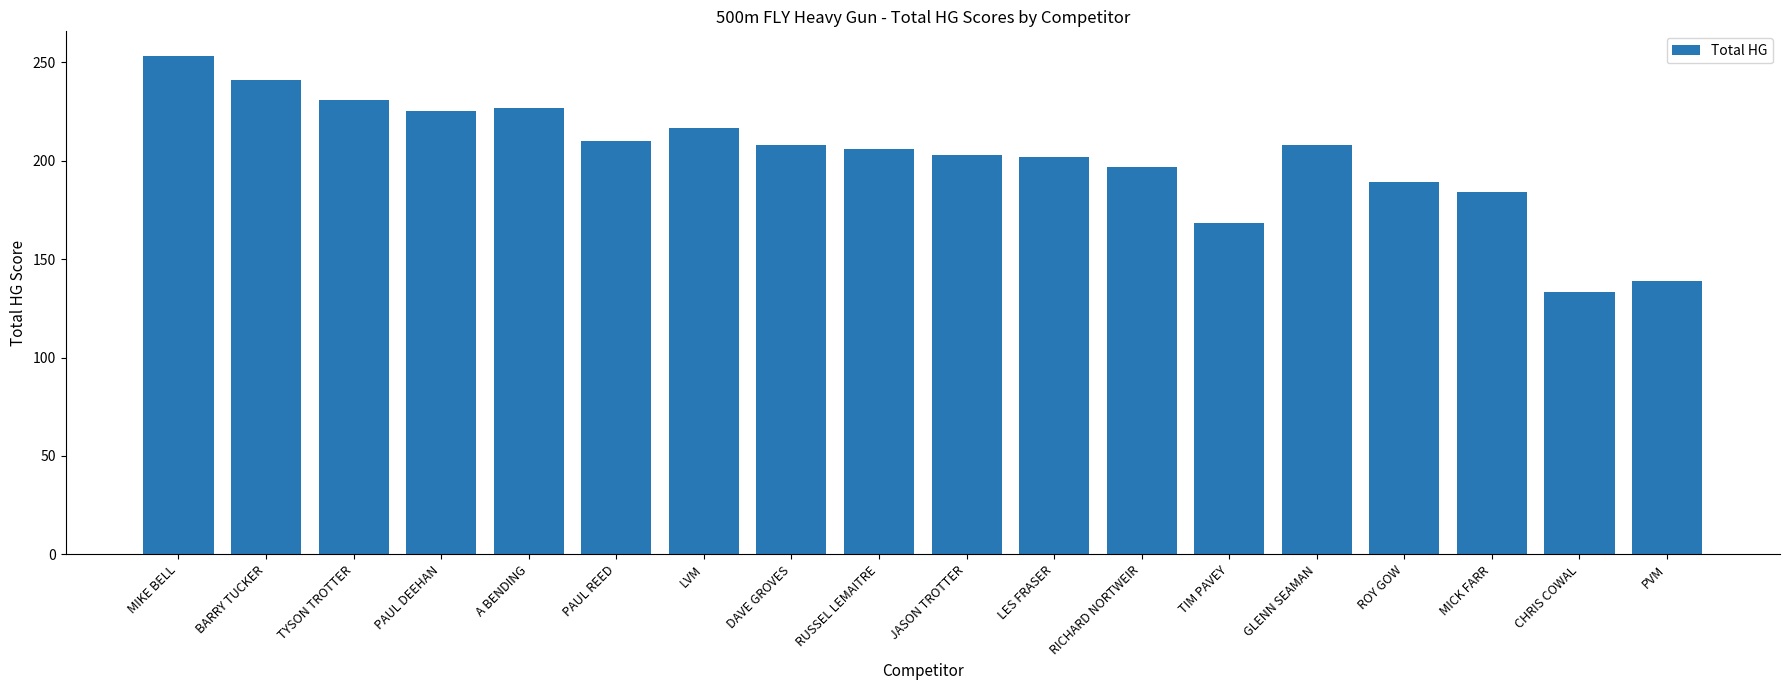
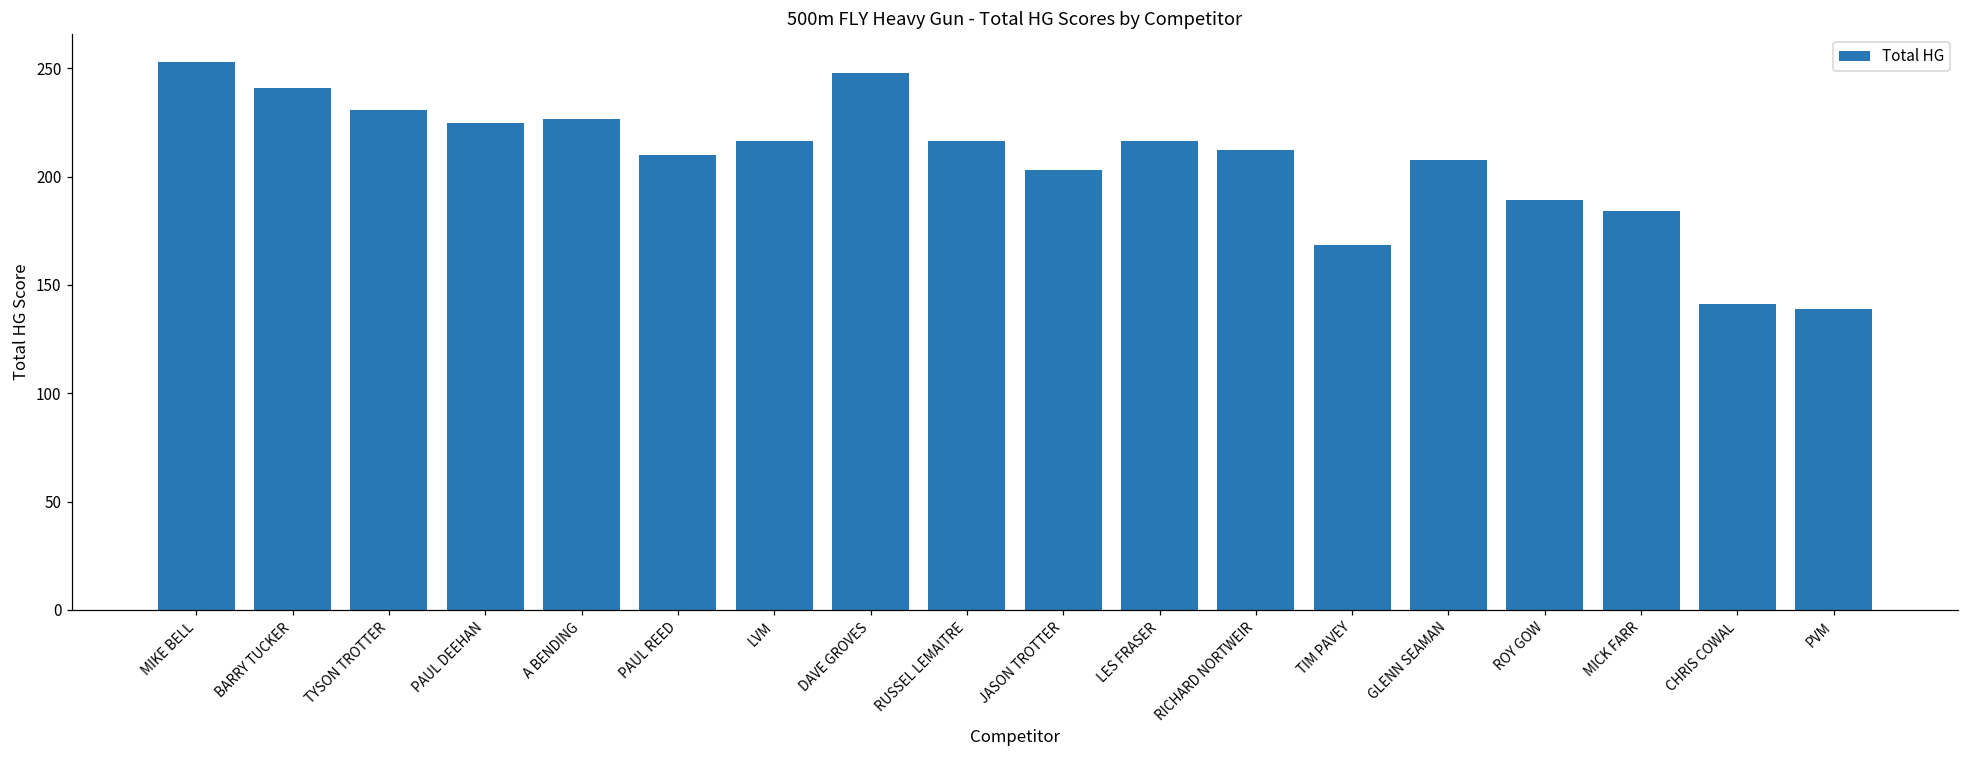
DAVE GROVES: 208 -> 248
RUSSEL LEMAITRE: 206 -> 216
LES FRASER: 202 -> 217
RICHARD NORTWEIR: 197 -> 213
CHRIS COWAL: 133 -> 141
